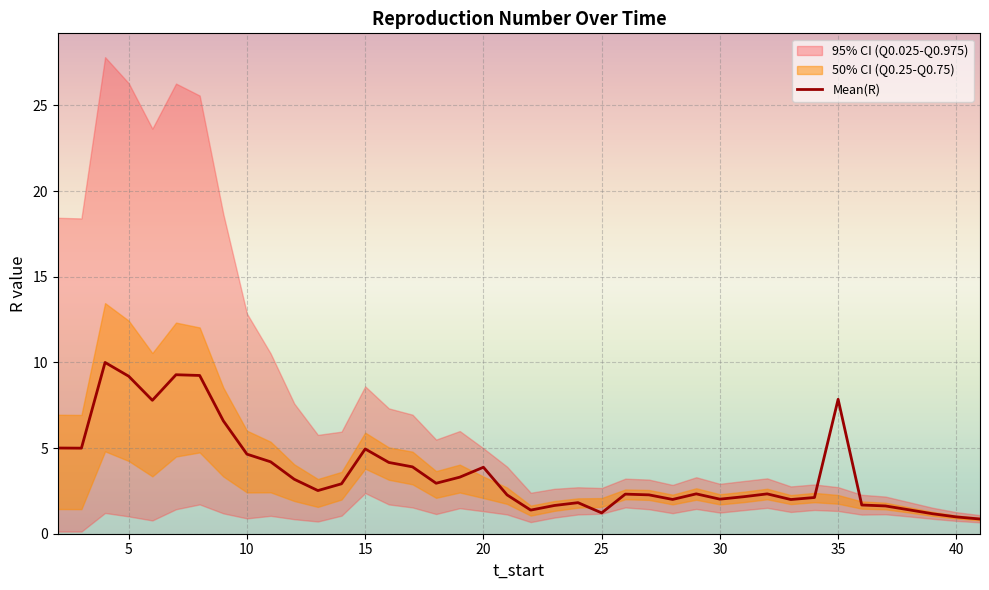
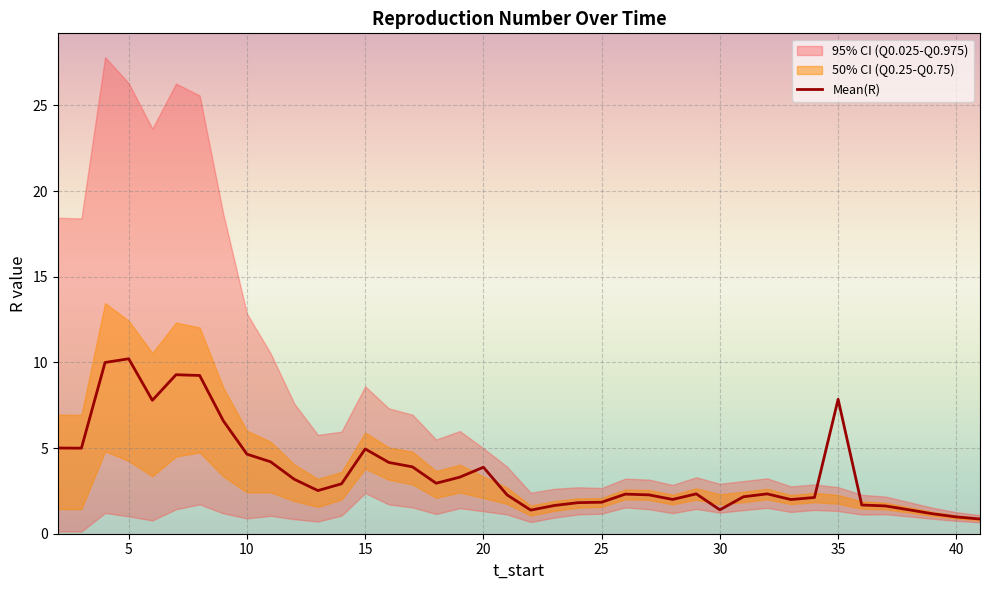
Mean(R), 5: 9.2 -> 10.2
Mean(R), 25: 1.2 -> 1.8
Mean(R), 30: 2.0 -> 1.4
